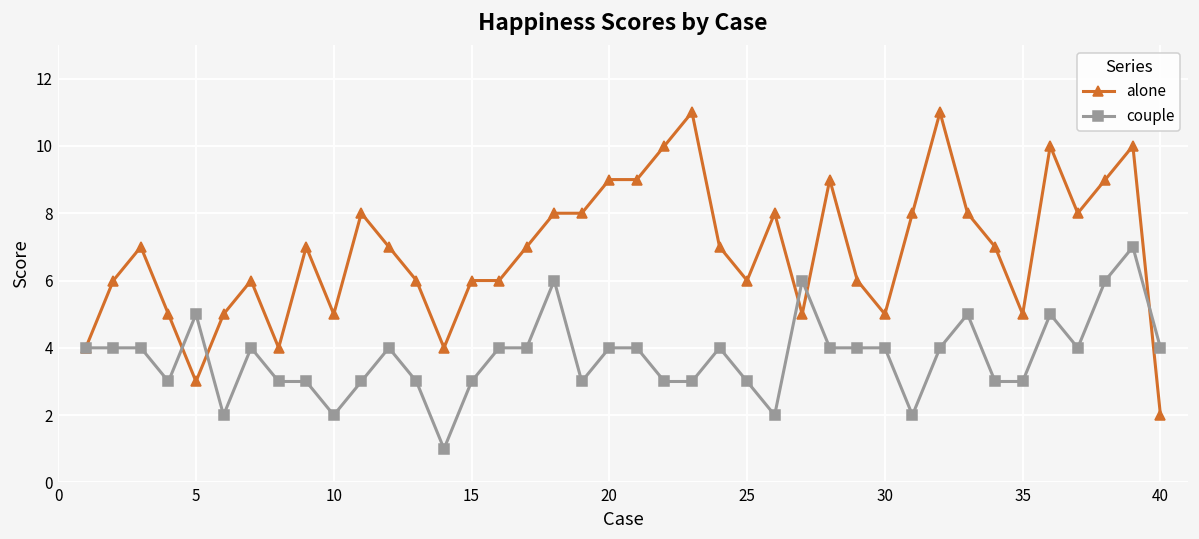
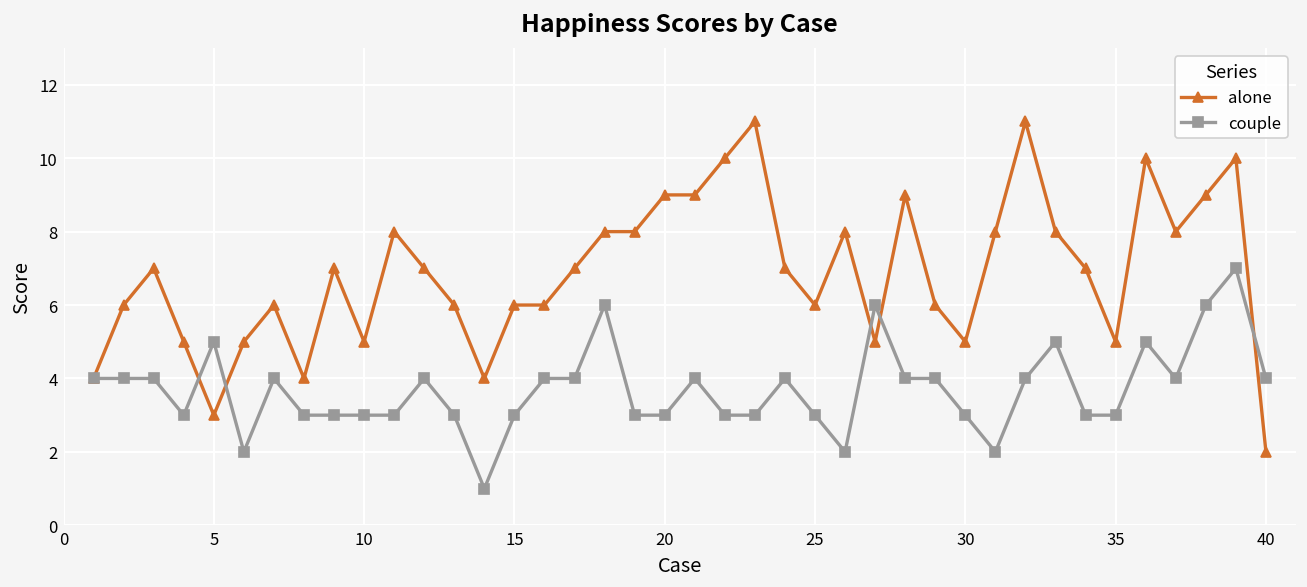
couple, 10: 2 -> 3
couple, 20: 4 -> 3
couple, 30: 4 -> 3
